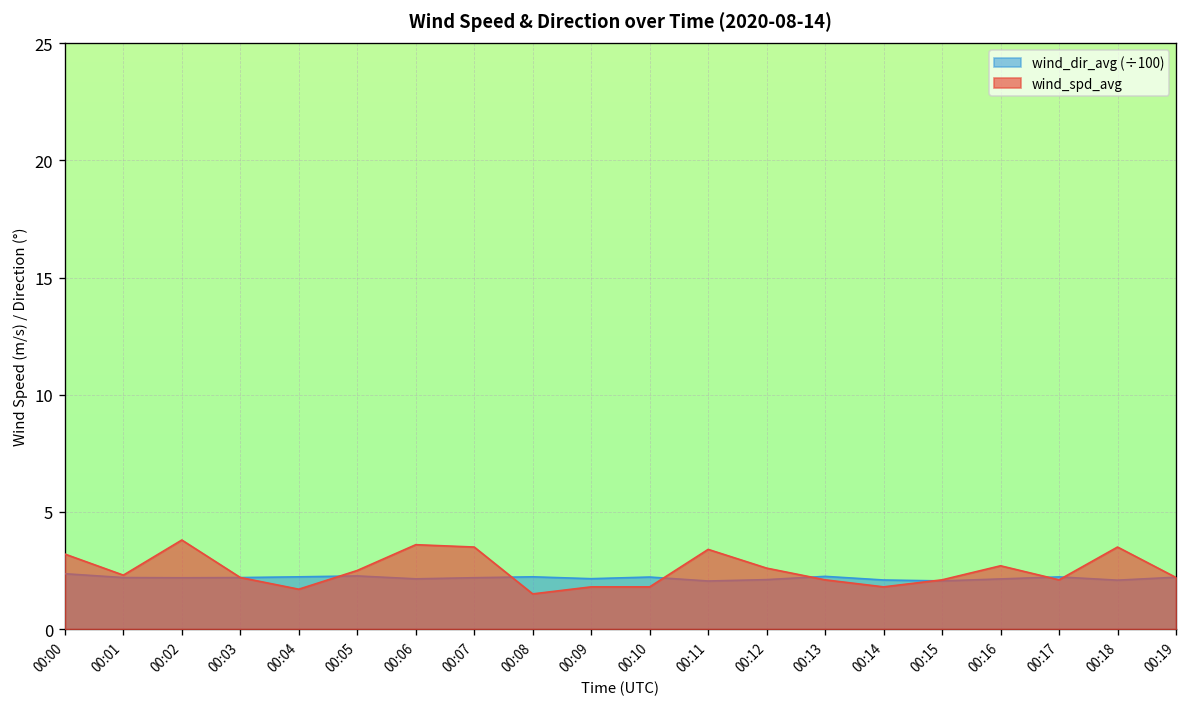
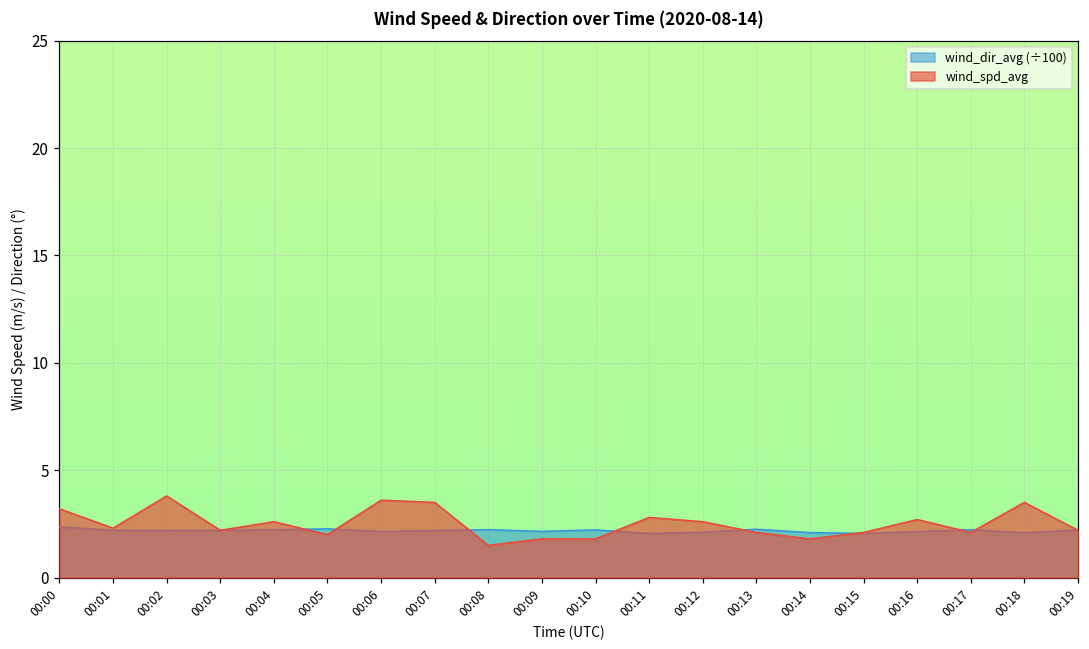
wind_spd_avg, 00:04: 1.7 -> 2.6
wind_spd_avg, 00:05: 2.5 -> 2.0
wind_spd_avg, 00:11: 3.4 -> 2.8
